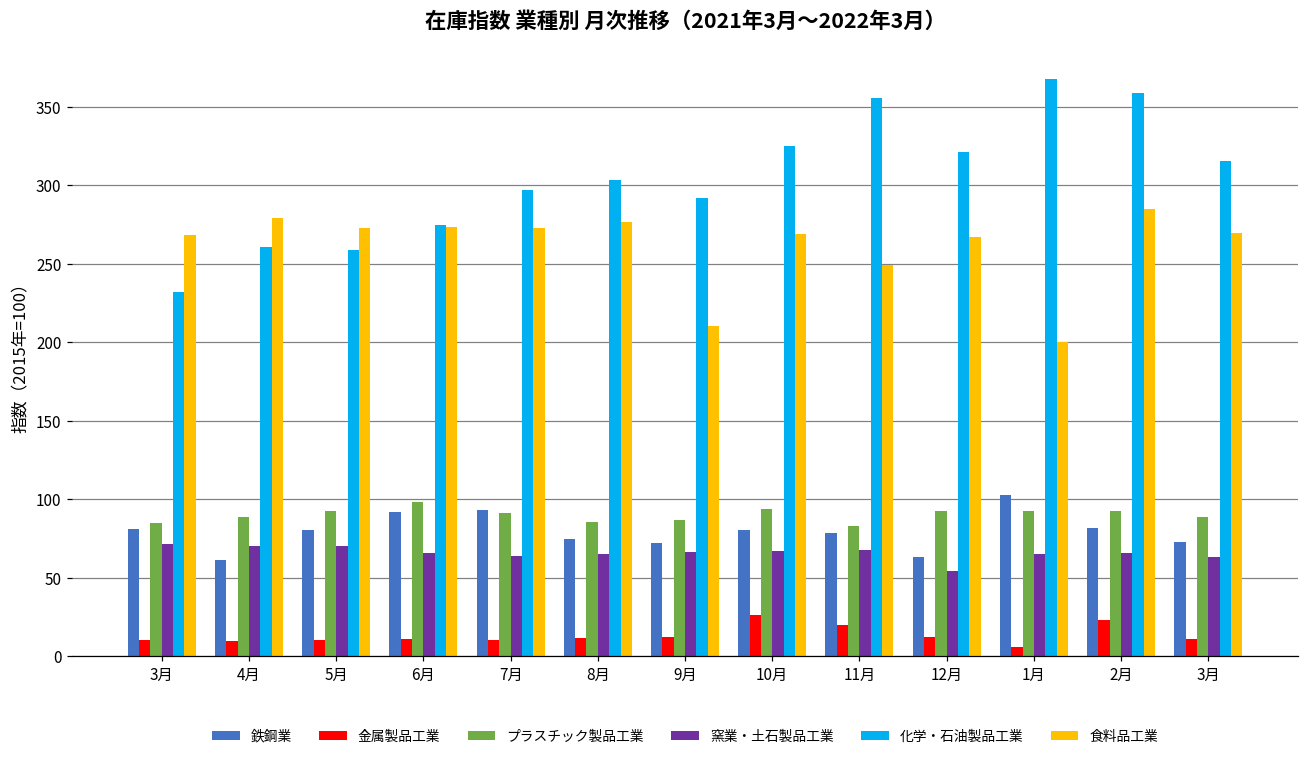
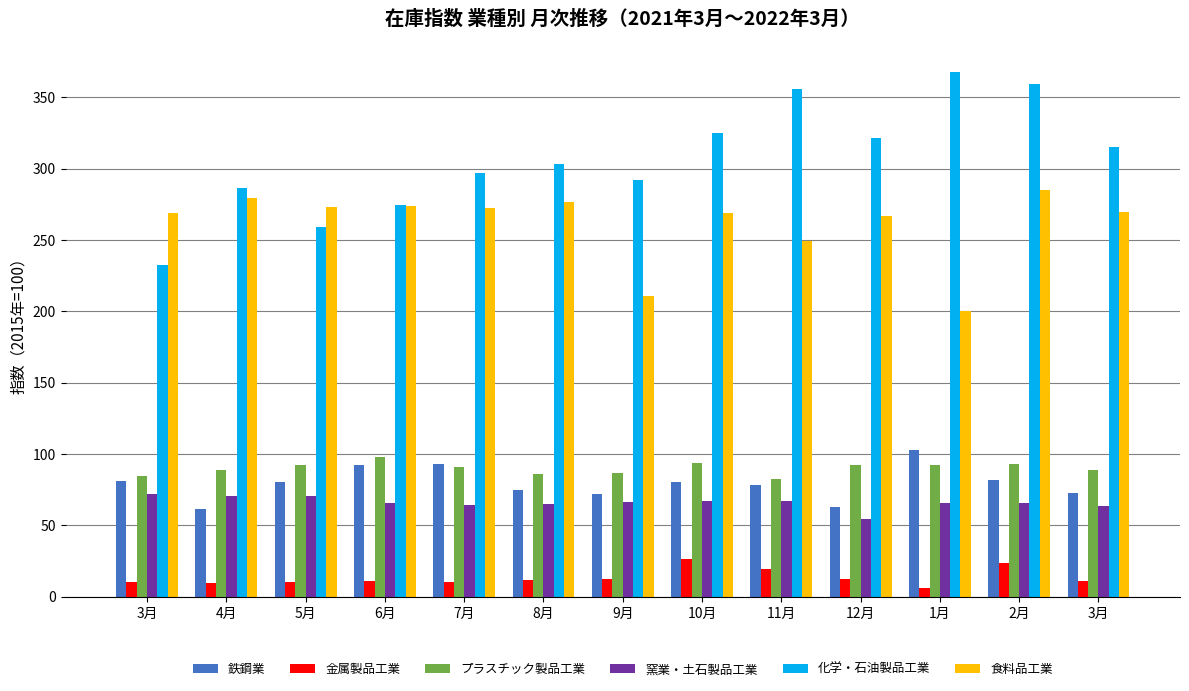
化学・石油製品工業, 4月: 261 -> 287
